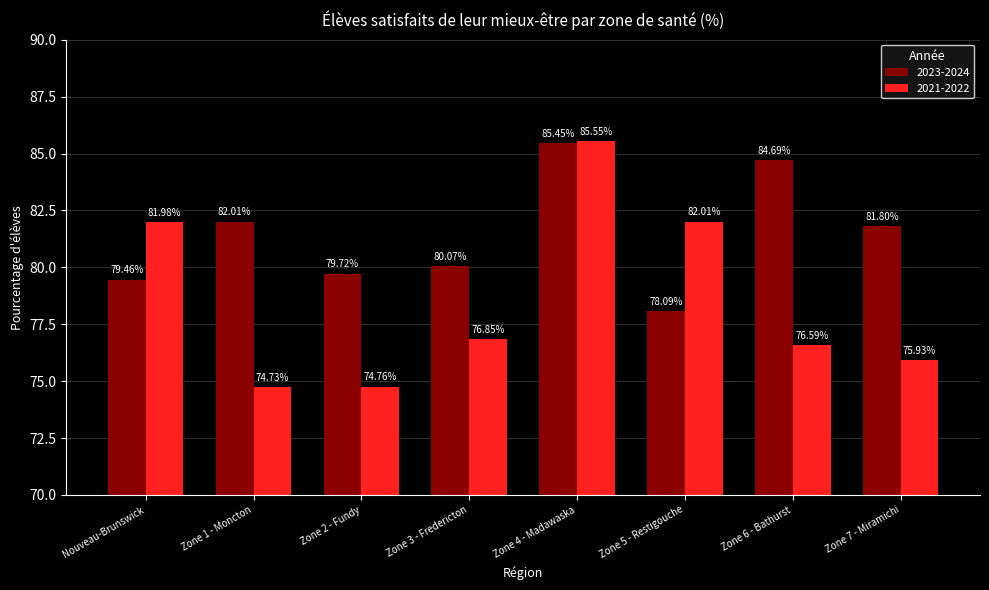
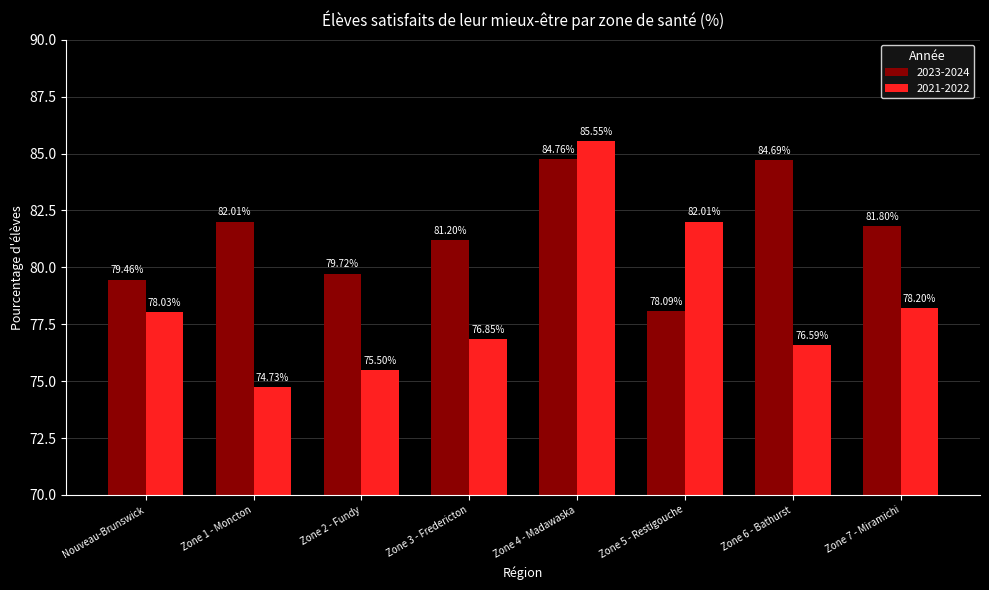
2021-2022, Nouveau-Brunswick: 81.98% -> 78.03%
2021-2022, Zone 2 - Fundy: 74.76% -> 75.50%
2023-2024, Zone 3 - Fredericton: 80.07% -> 81.20%
2023-2024, Zone 4 - Madawaska: 85.45% -> 84.76%
2021-2022, Zone 7 - Miramichi: 75.93% -> 78.20%
